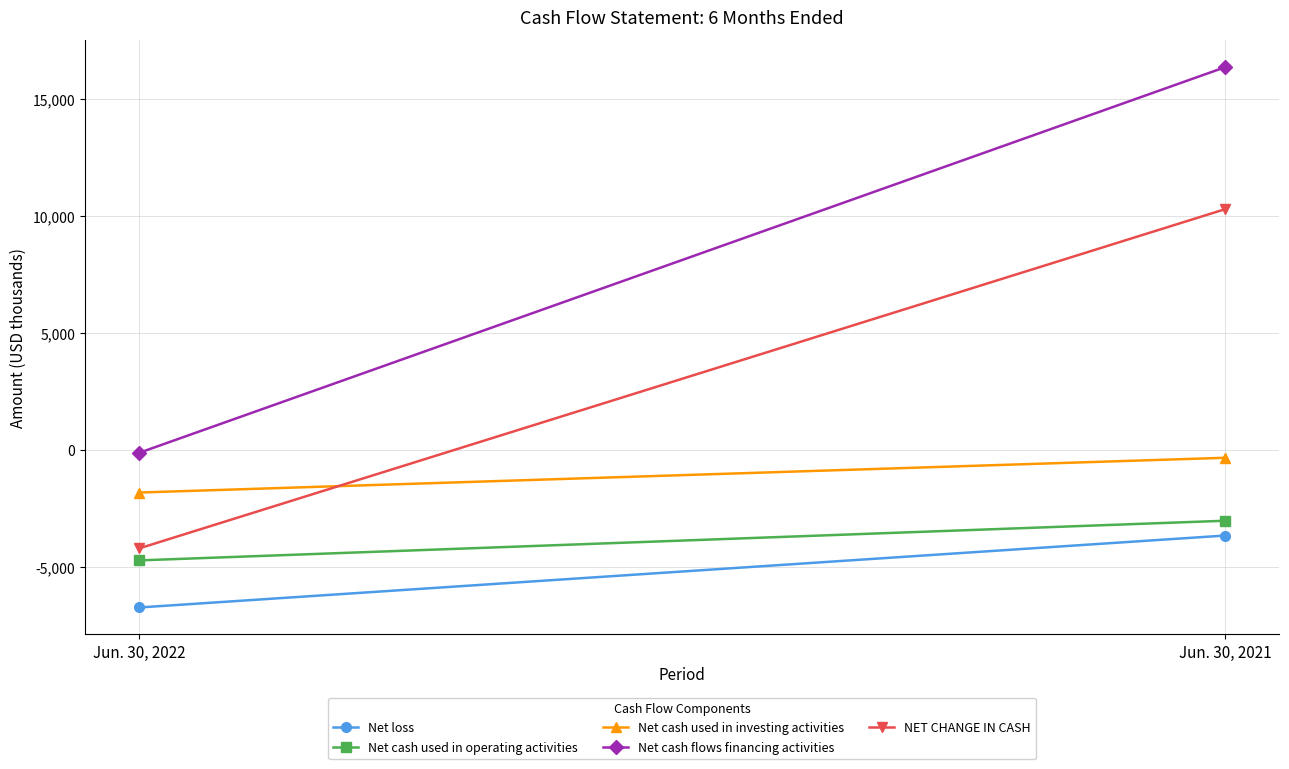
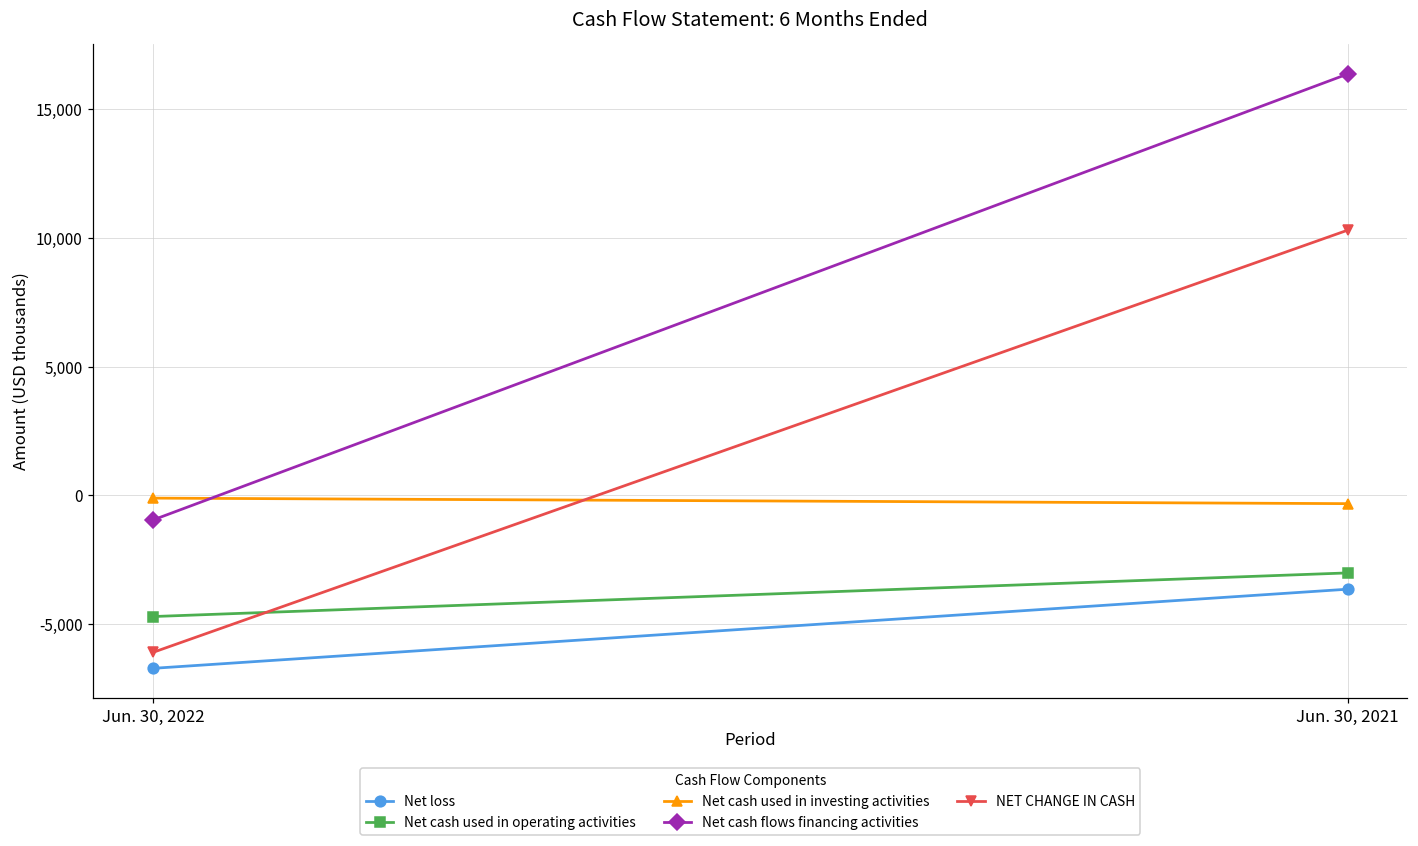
Net cash used in investing activities, Jun. 30, 2022: -1,800 -> -100
Net cash flows financing activities, Jun. 30, 2022: -100 -> -1,000
NET CHANGE IN CASH, Jun. 30, 2022: -4,200 -> -6,100
